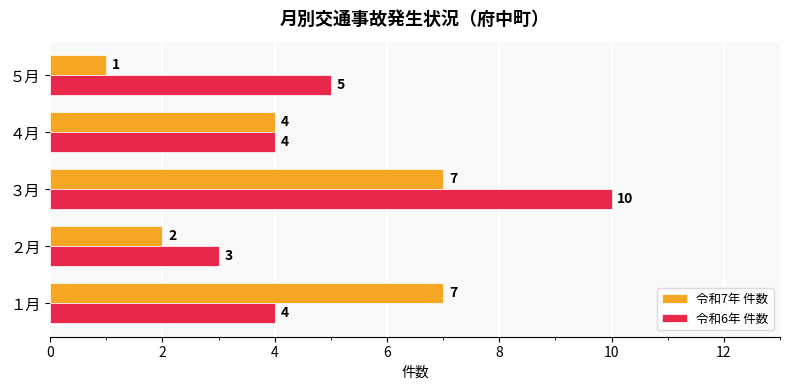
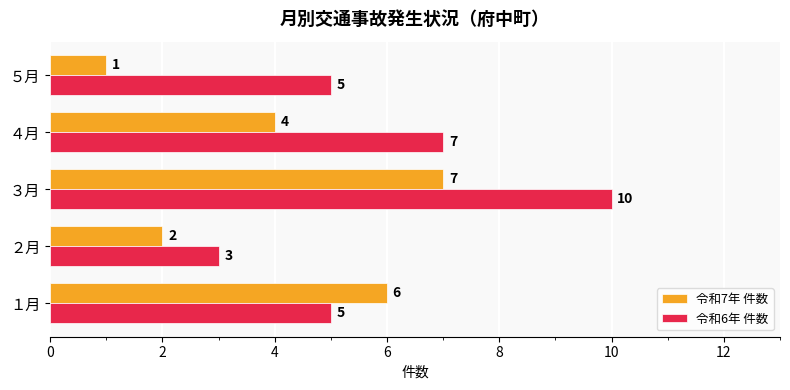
令和6年 件数, ４月: 4 -> 7
令和7年 件数, １月: 7 -> 6
令和6年 件数, １月: 4 -> 5
